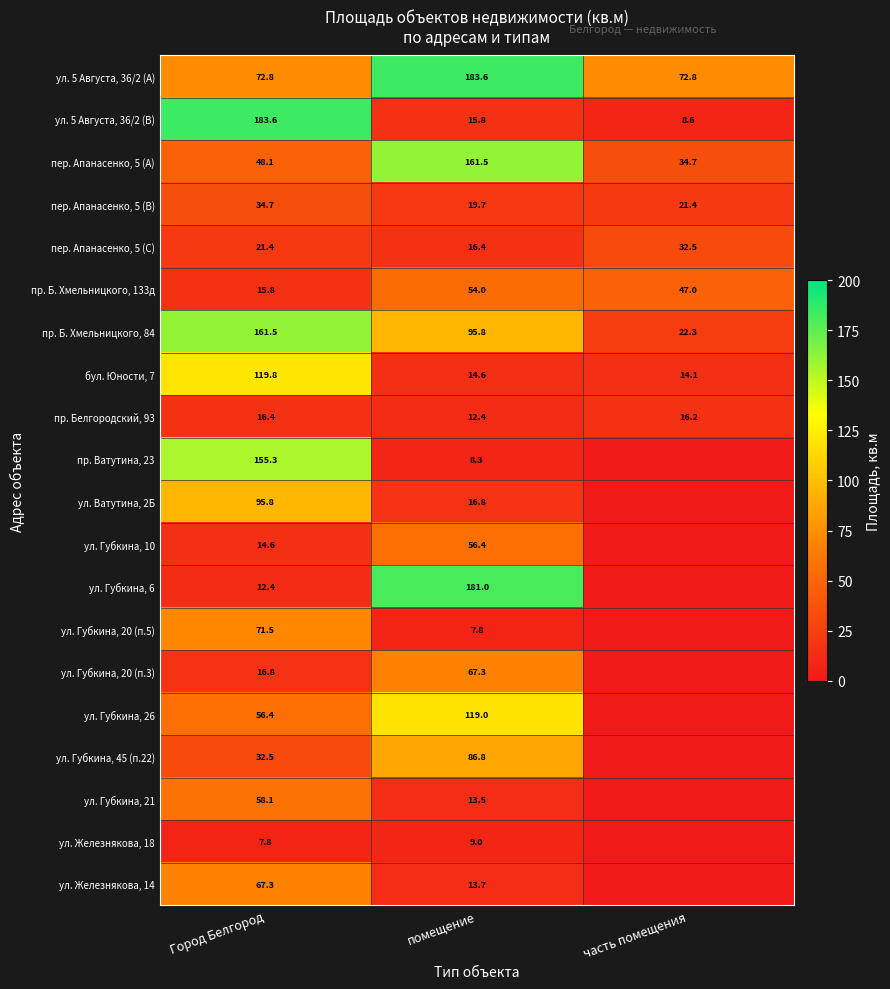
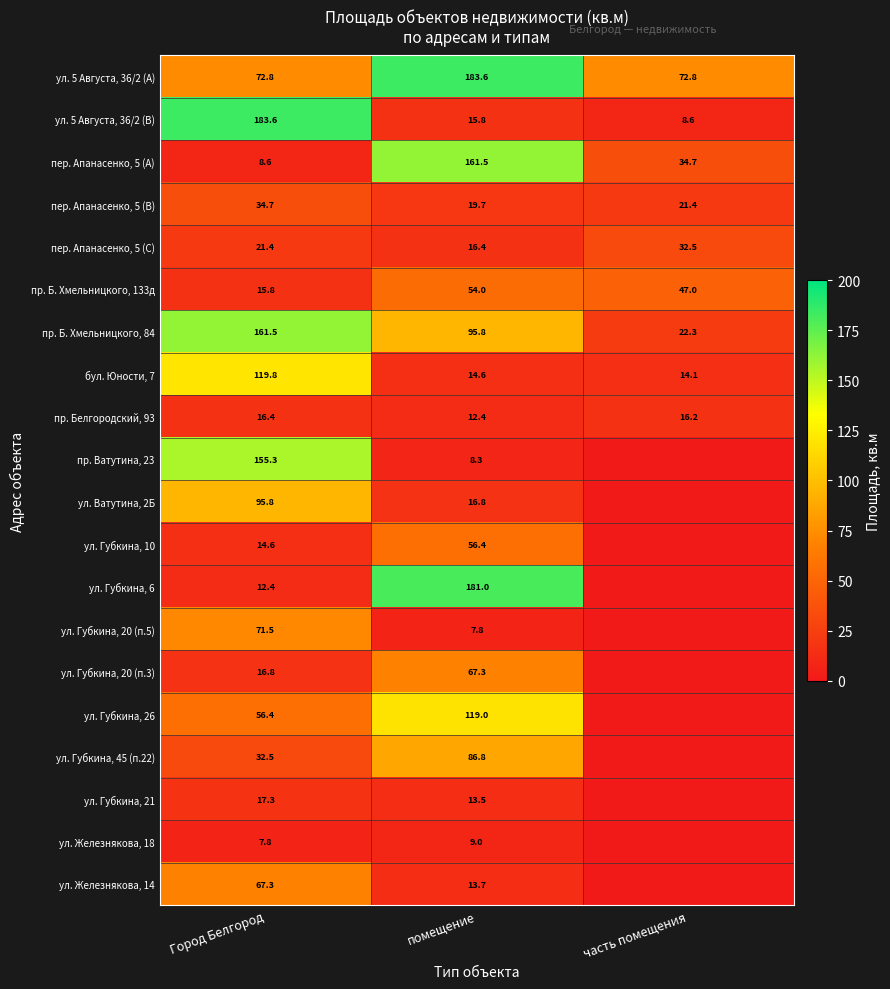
пер. Апанасенко, 5 (A), Город Белгород: 48.1 -> 8.6
ул. Губкина, 21, Город Белгород: 58.1 -> 17.3
